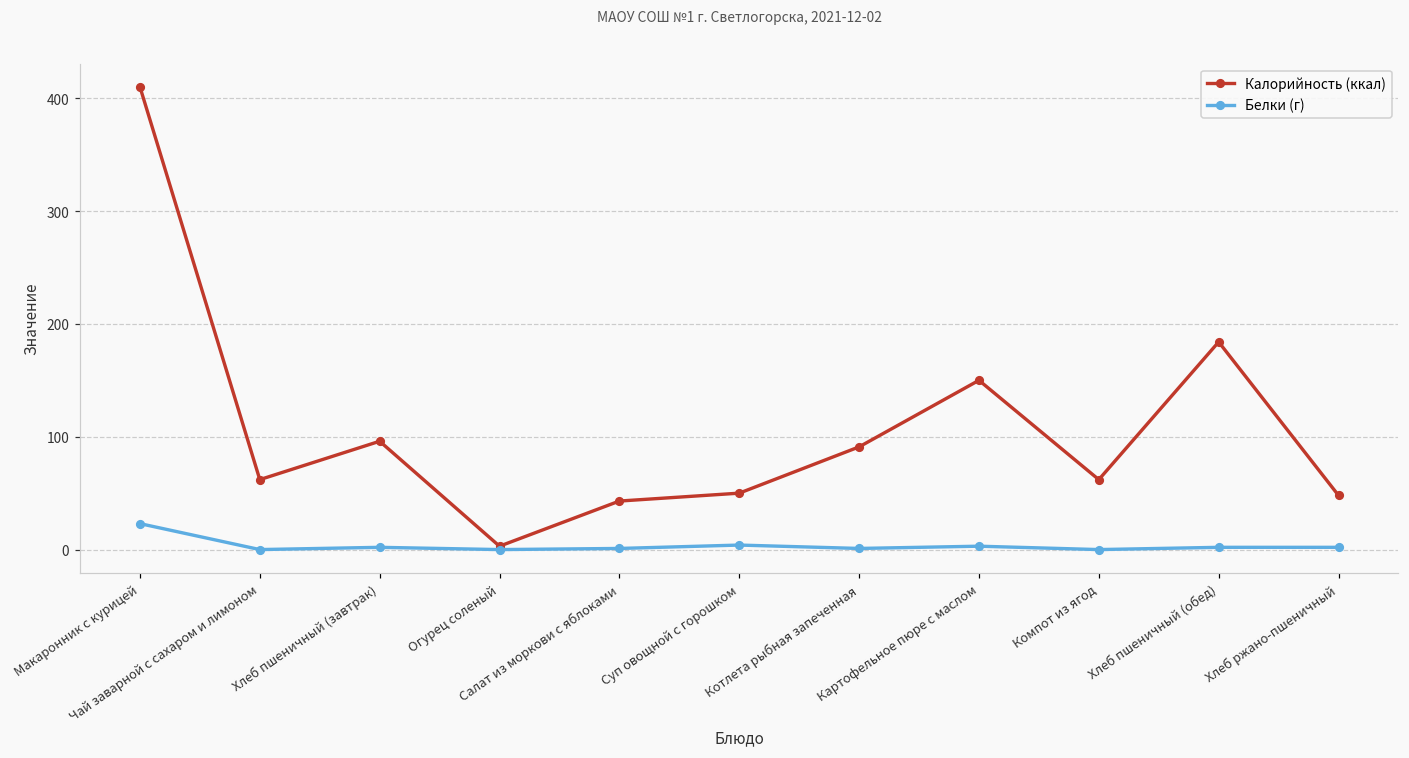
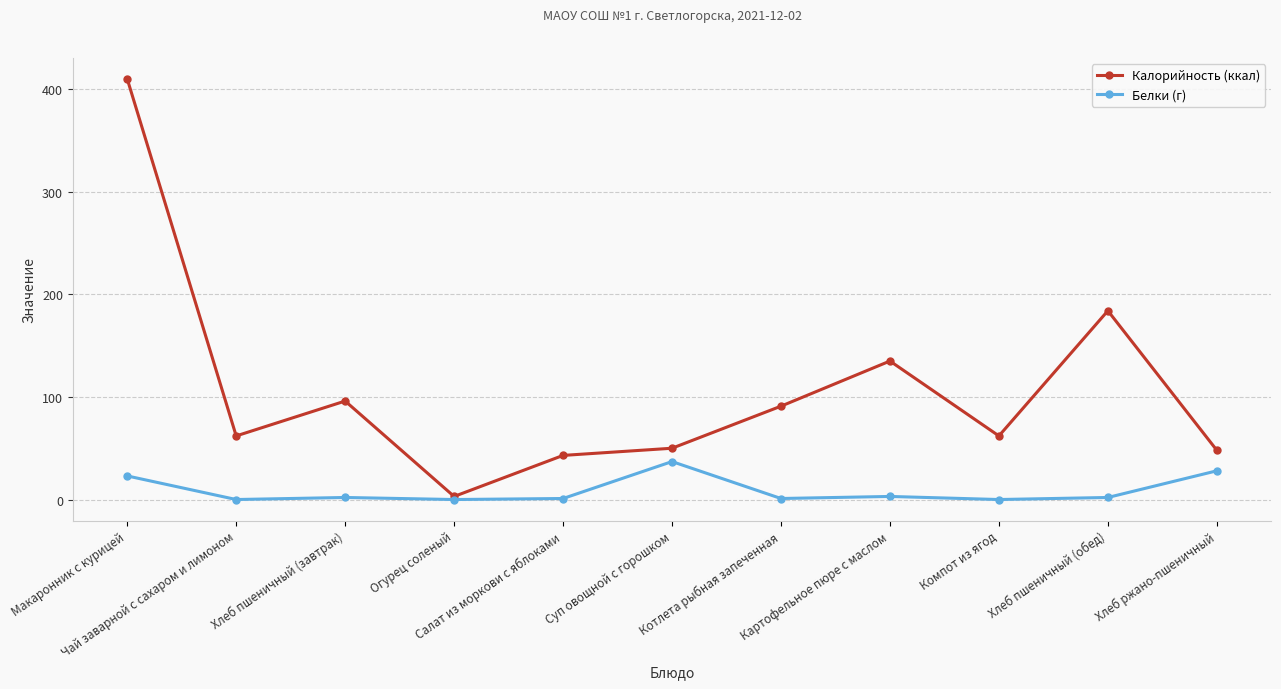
Белки (г), Суп овощной с горошком: 4 -> 37
Калорийность (ккал), Картофельное пюре с маслом: 150 -> 135
Белки (г), Хлеб ржано-пшеничный: 2 -> 28
